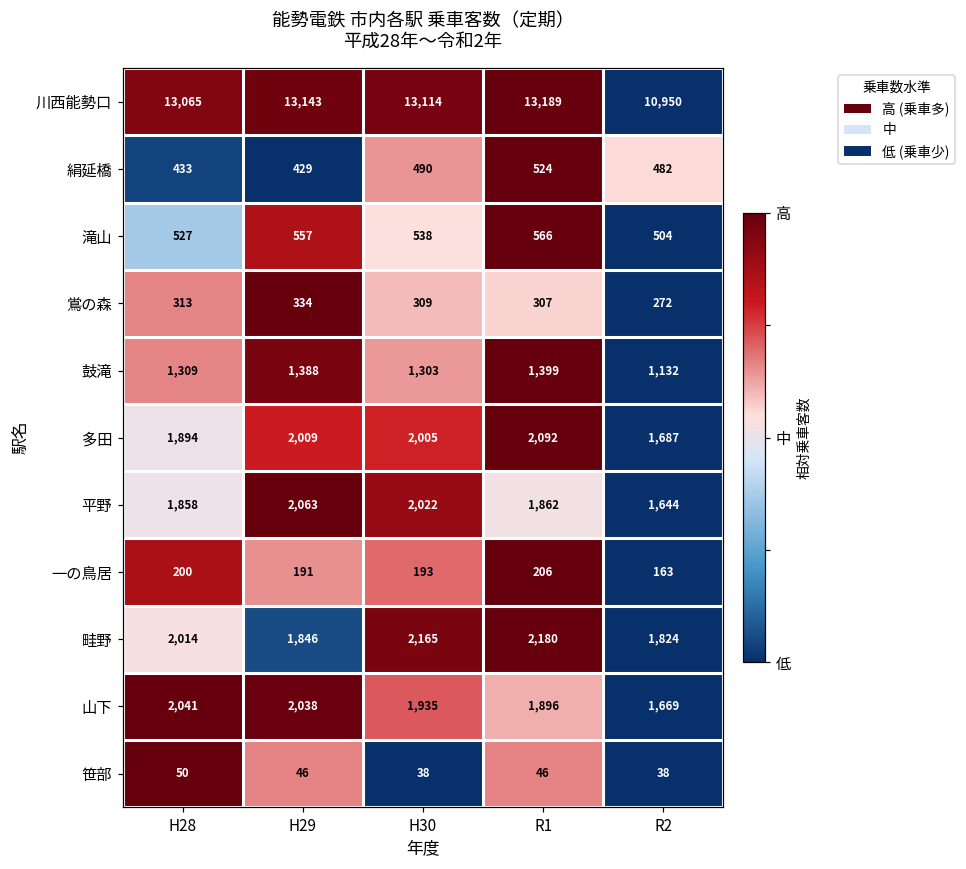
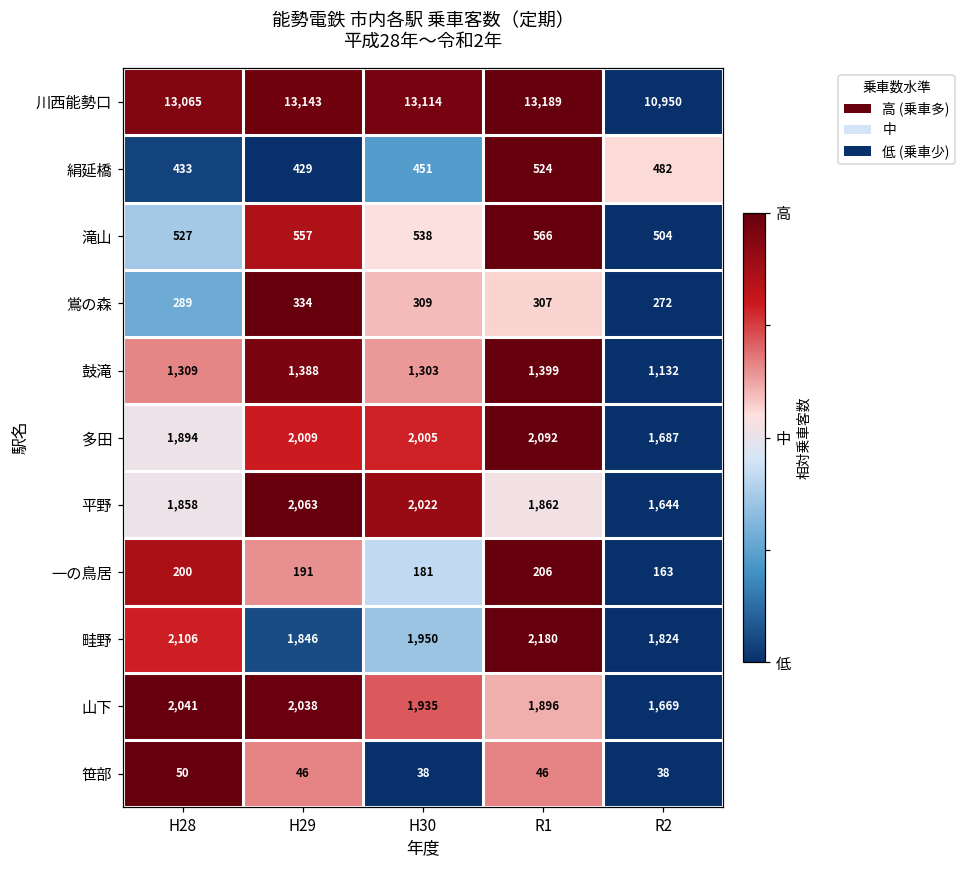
絹延橋, H30: 490 -> 451
鴬の森, H28: 313 -> 289
一の鳥居, H30: 193 -> 181
畦野, H28: 2,014 -> 2,106
畦野, H30: 2,165 -> 1,950
